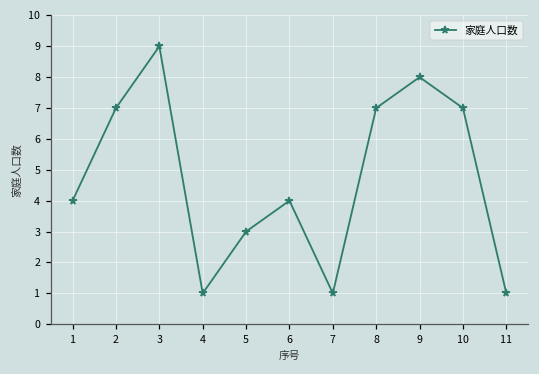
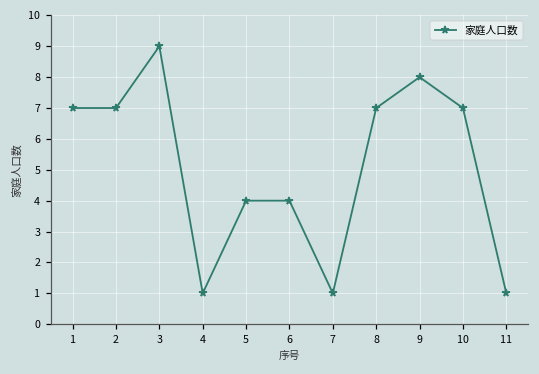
1: 4 -> 7
5: 3 -> 4
